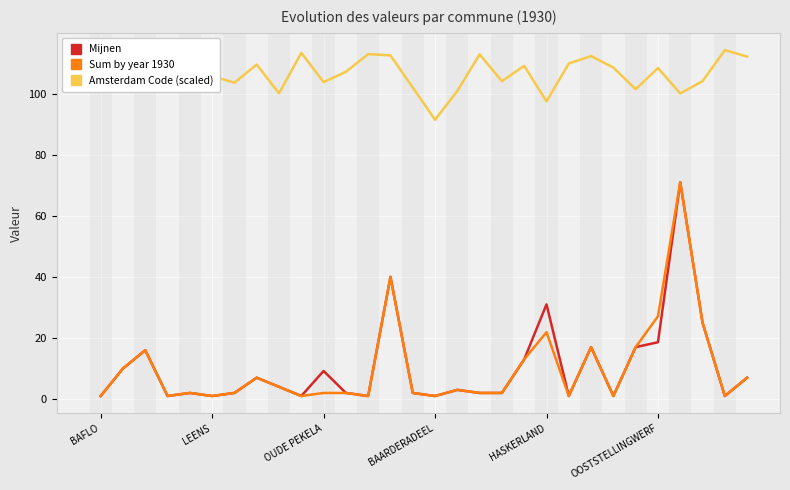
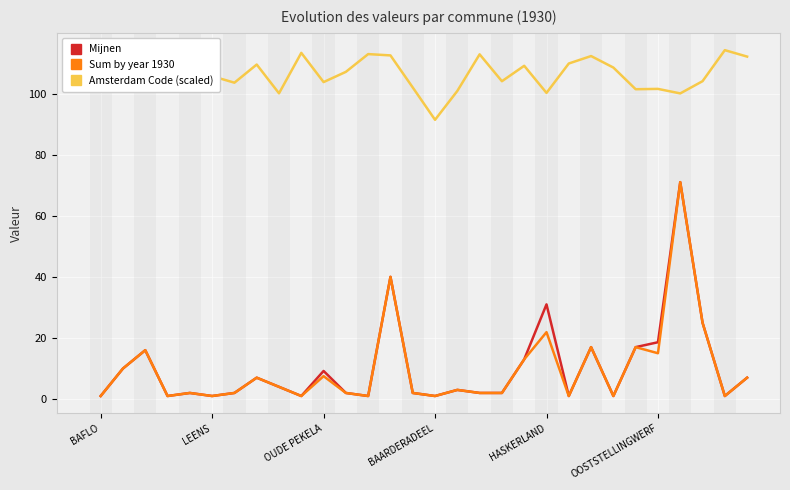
Sum by year 1930, OUDE PEKELA: 2 -> 8
Amsterdam Code (scaled), HASKERLAND: 97 -> 100
Sum by year 1930, OOSTSTELLINGWERF: 27 -> 15
Amsterdam Code (scaled), OOSTSTELLINGWERF: 108 -> 102
